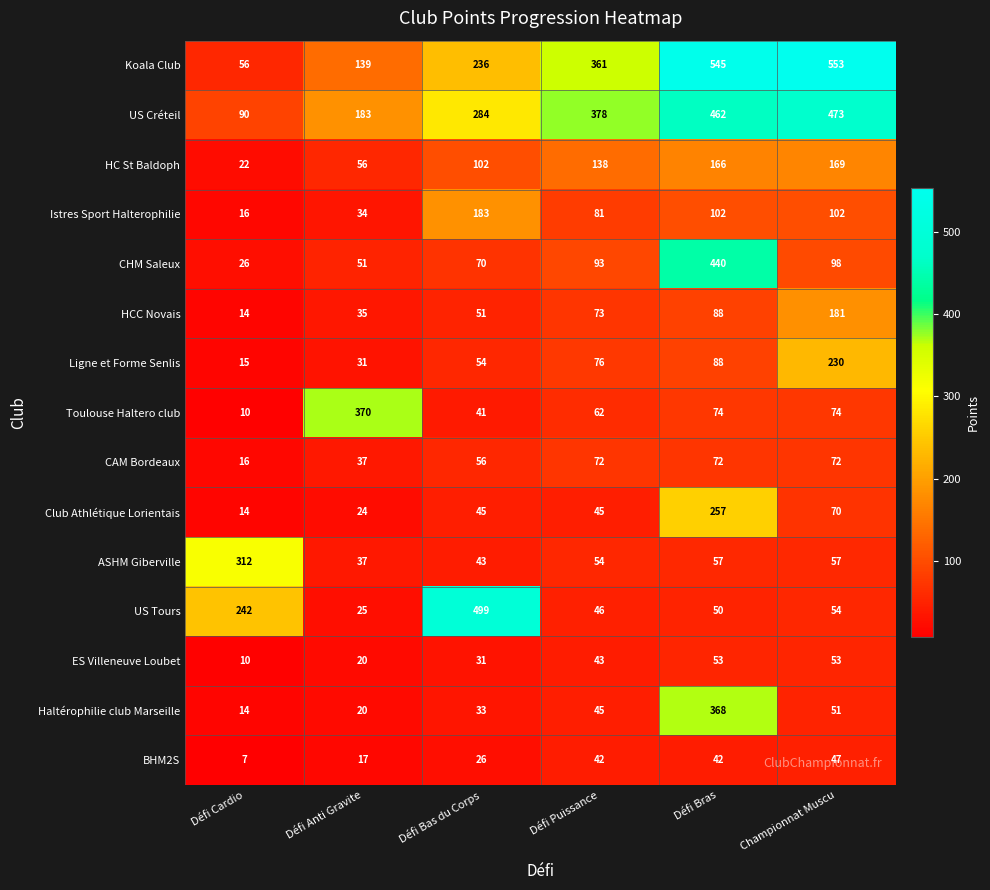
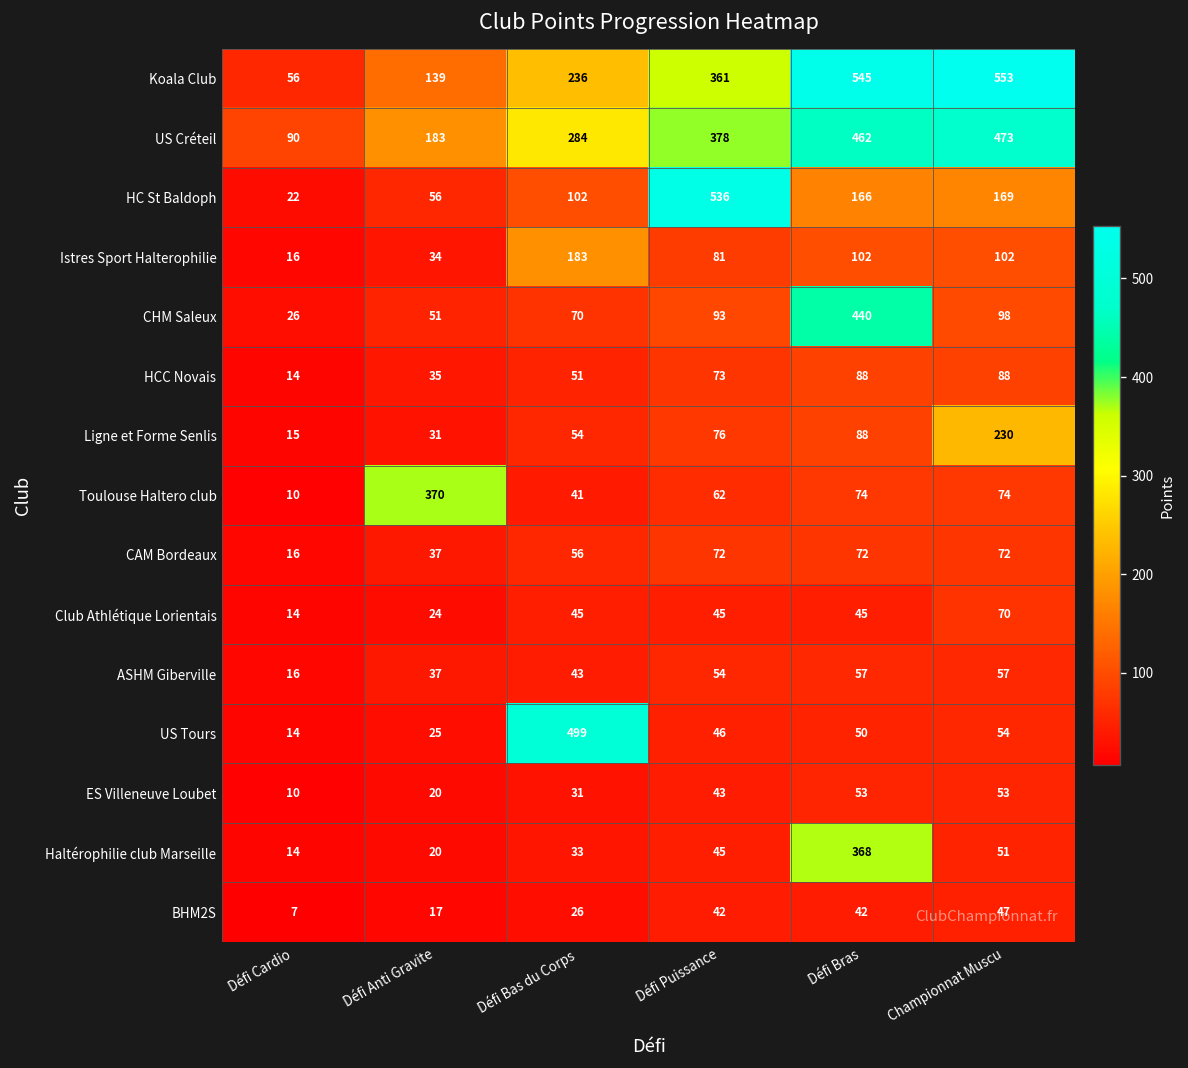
HC St Baldoph, Défi Puissance: 138 -> 536
HCC Novais, Championnat Muscu: 181 -> 88
Club Athlétique Lorientais, Défi Bras: 257 -> 45
ASHM Giberville, Défi Cardio: 312 -> 16
US Tours, Défi Cardio: 242 -> 14
